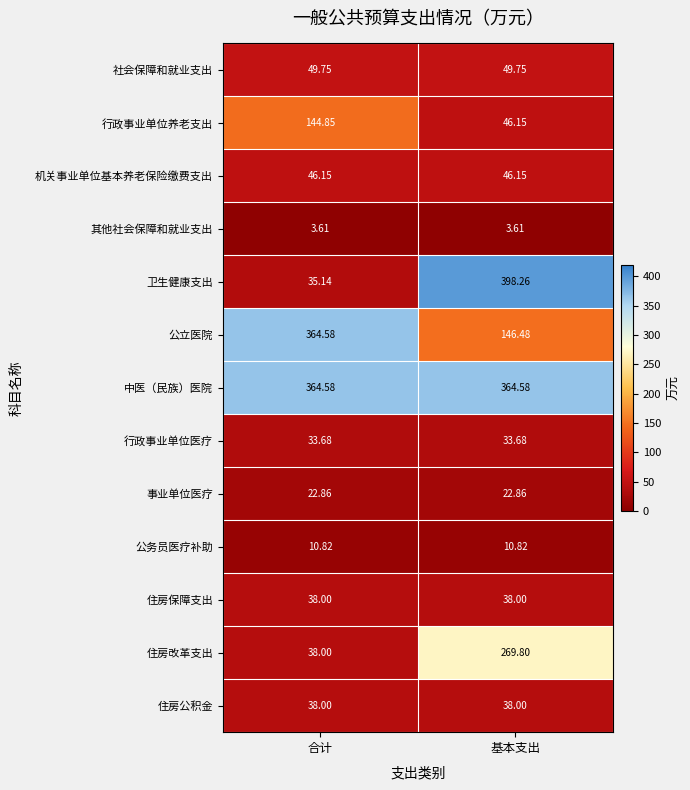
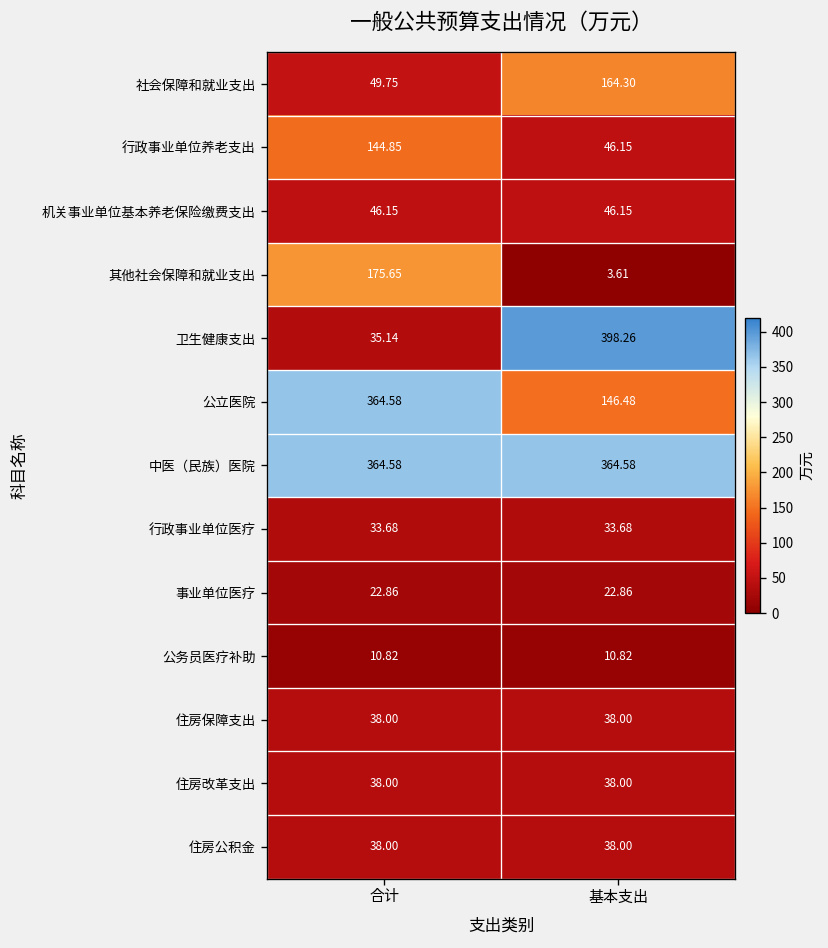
社会保障和就业支出, 基本支出: 49.75 -> 164.30
其他社会保障和就业支出, 合计: 3.61 -> 175.65
住房改革支出, 基本支出: 269.80 -> 38.00
